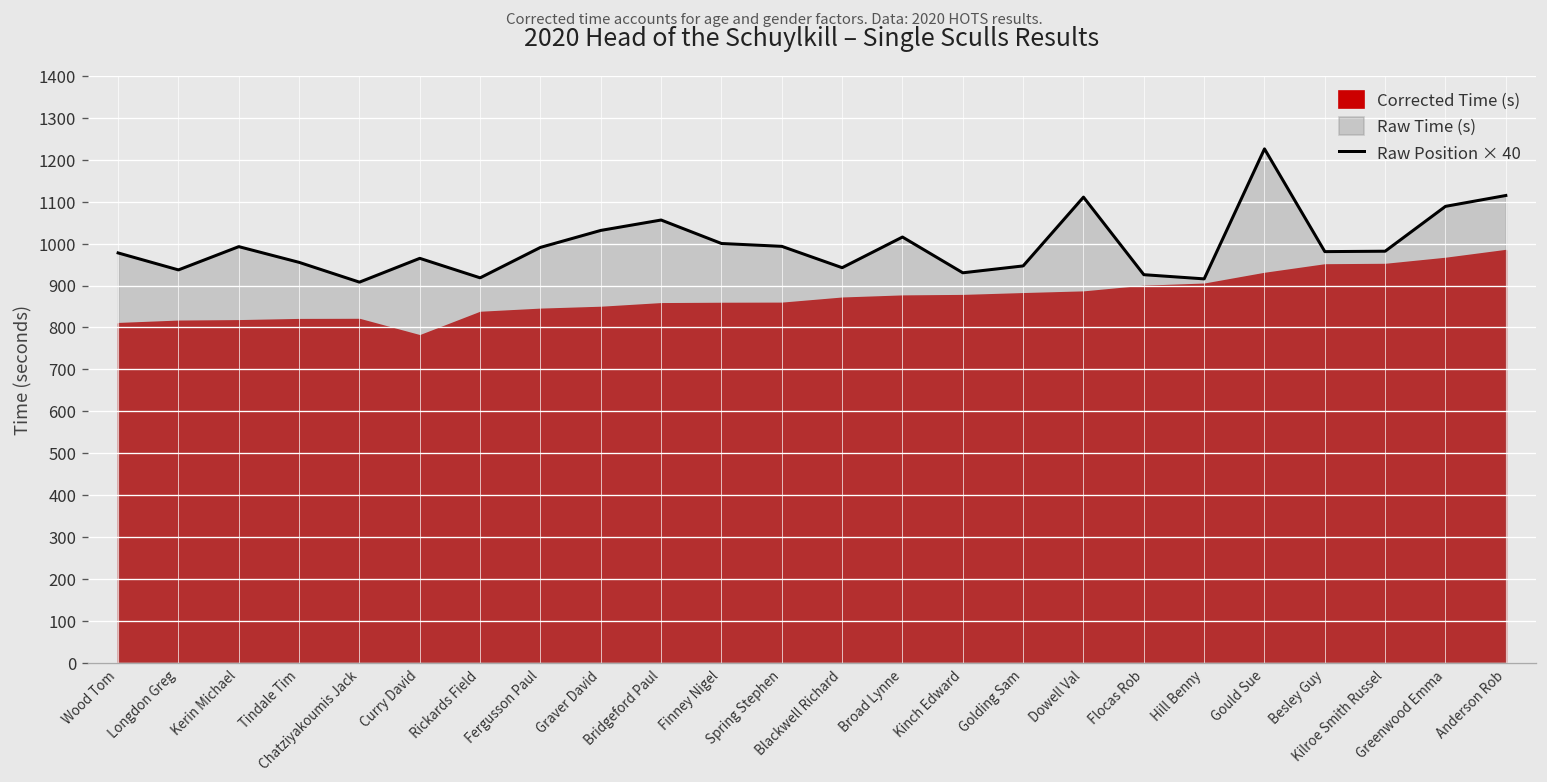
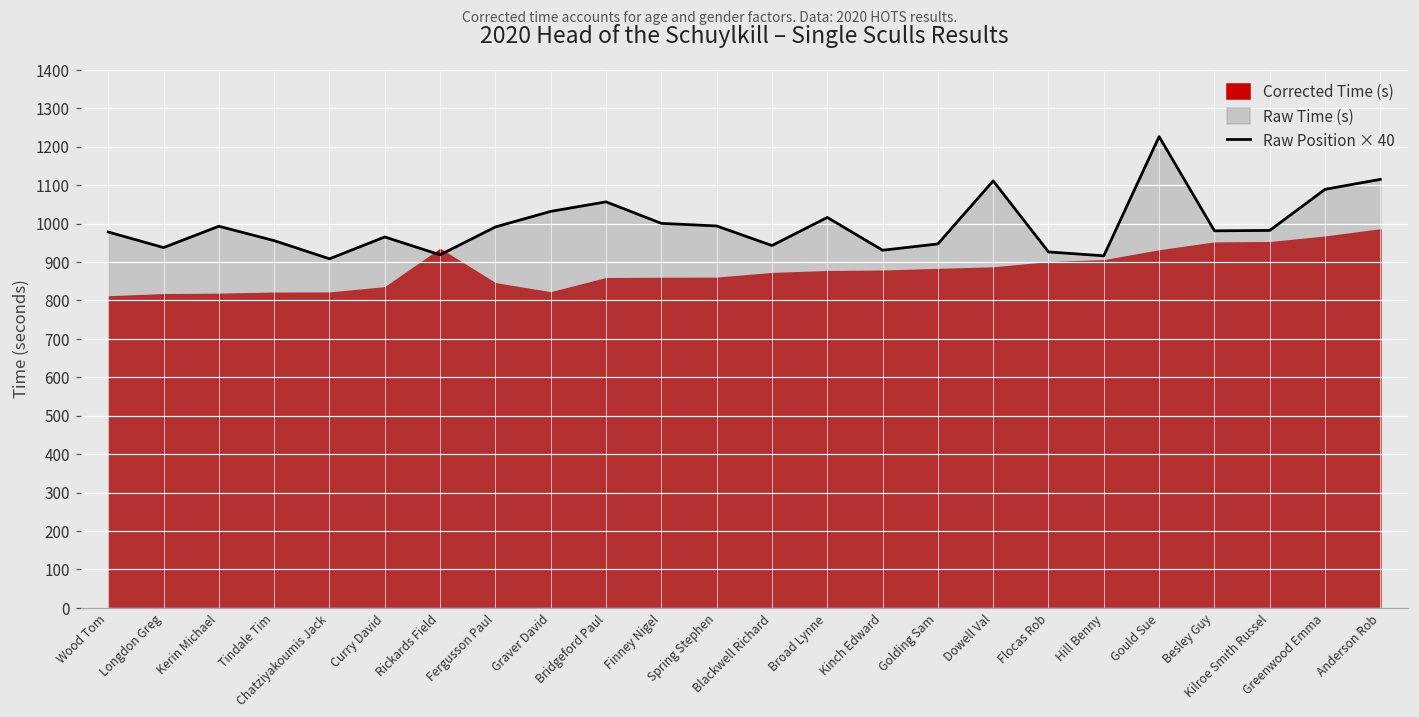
Corrected Time (s), Curry David: 780 -> 830
Corrected Time (s), Rickards Field: 840 -> 930
Corrected Time (s), Graver David: 850 -> 820
